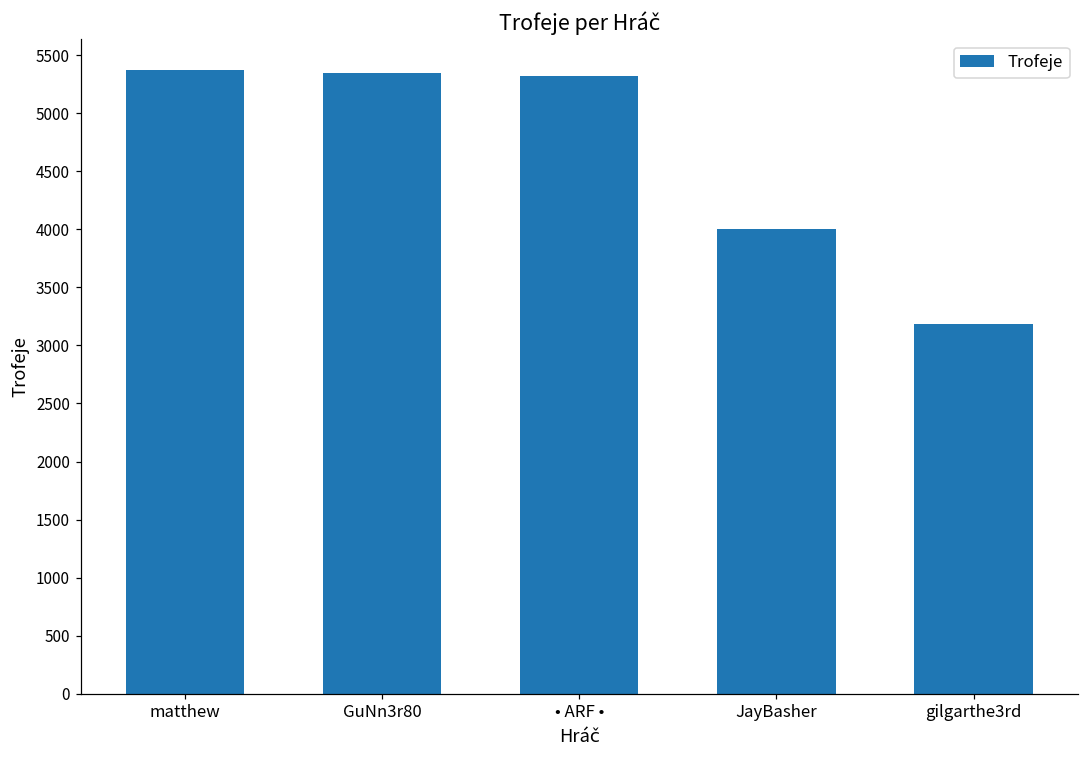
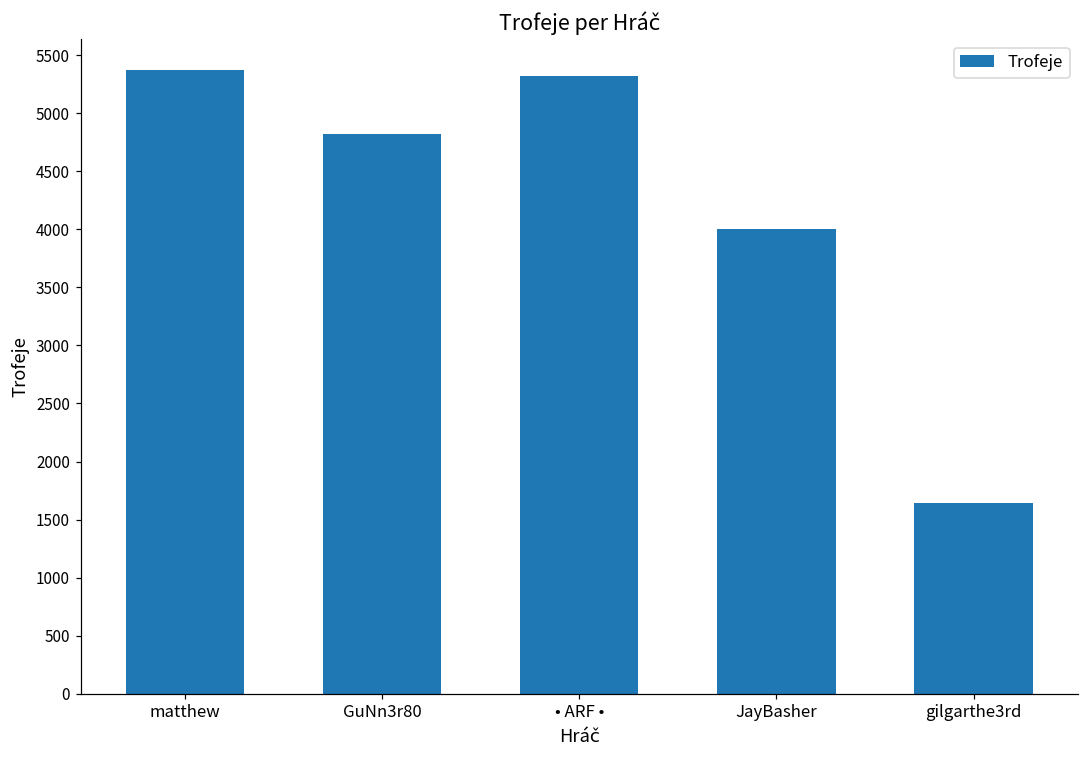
GuNn3r80: 5340 -> 4820
gilgarthe3rd: 3180 -> 1650
